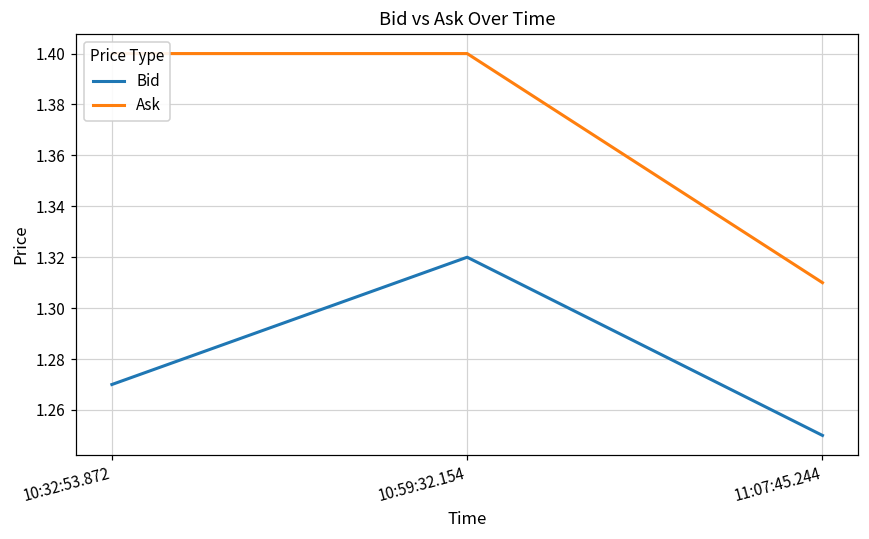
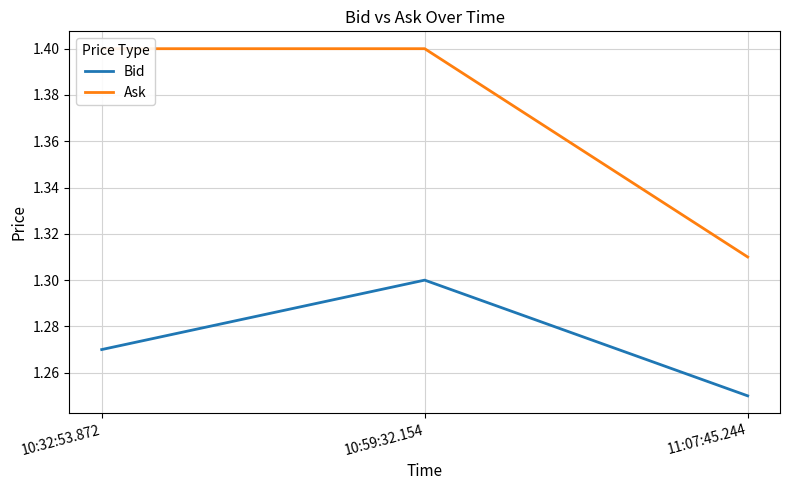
Bid, 10:59:32.154: 1.32 -> 1.30
